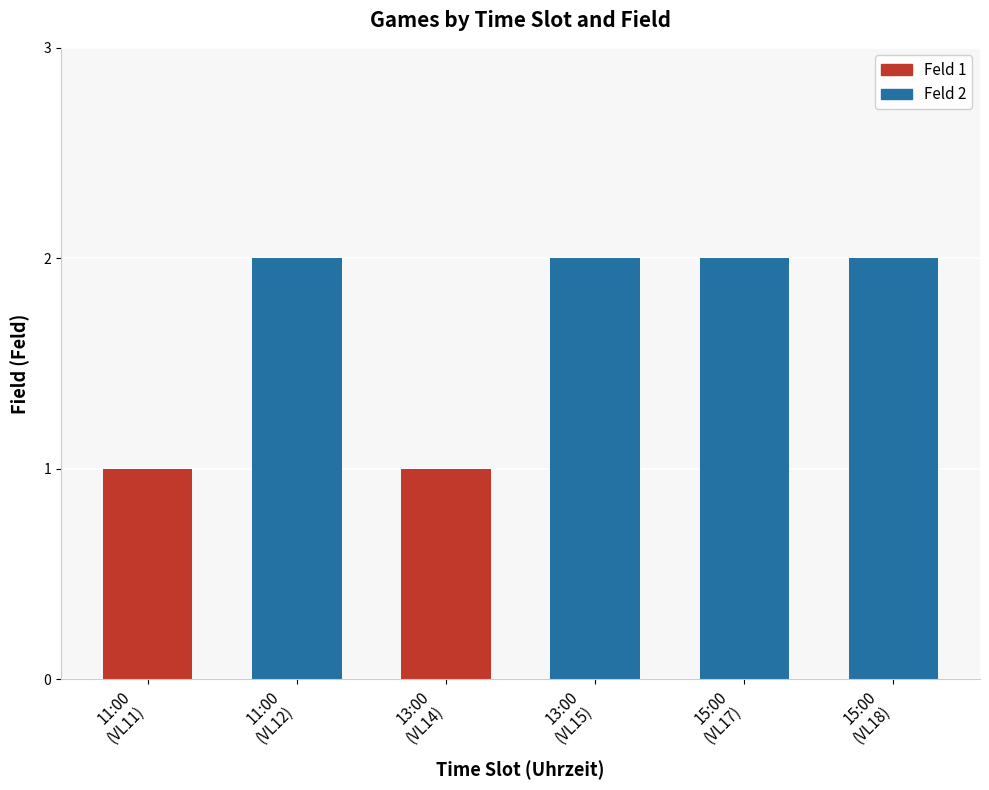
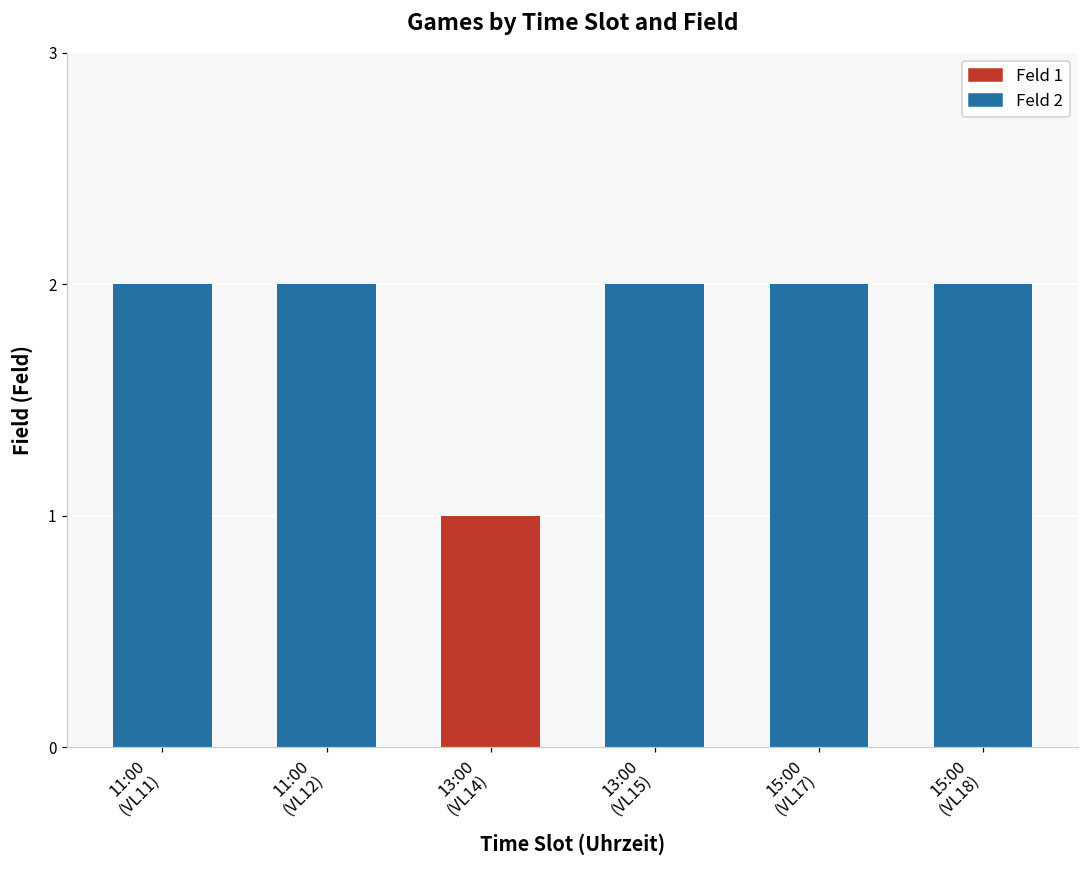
11:00 (VL11): 1 -> 2
